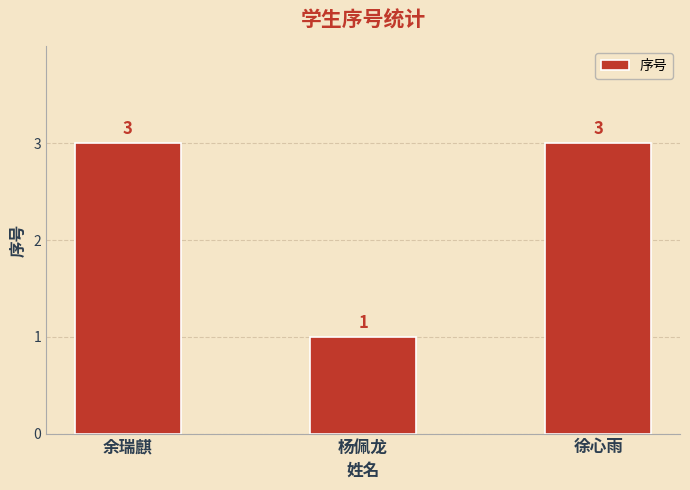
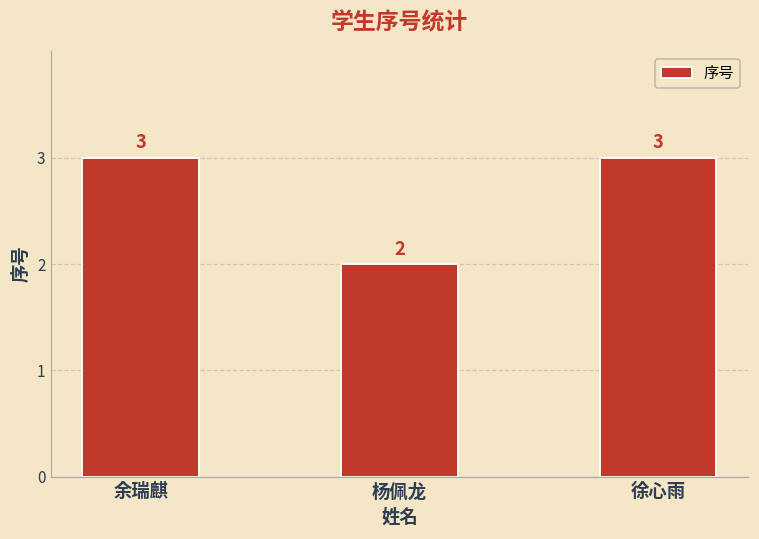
杨佩龙: 1 -> 2
